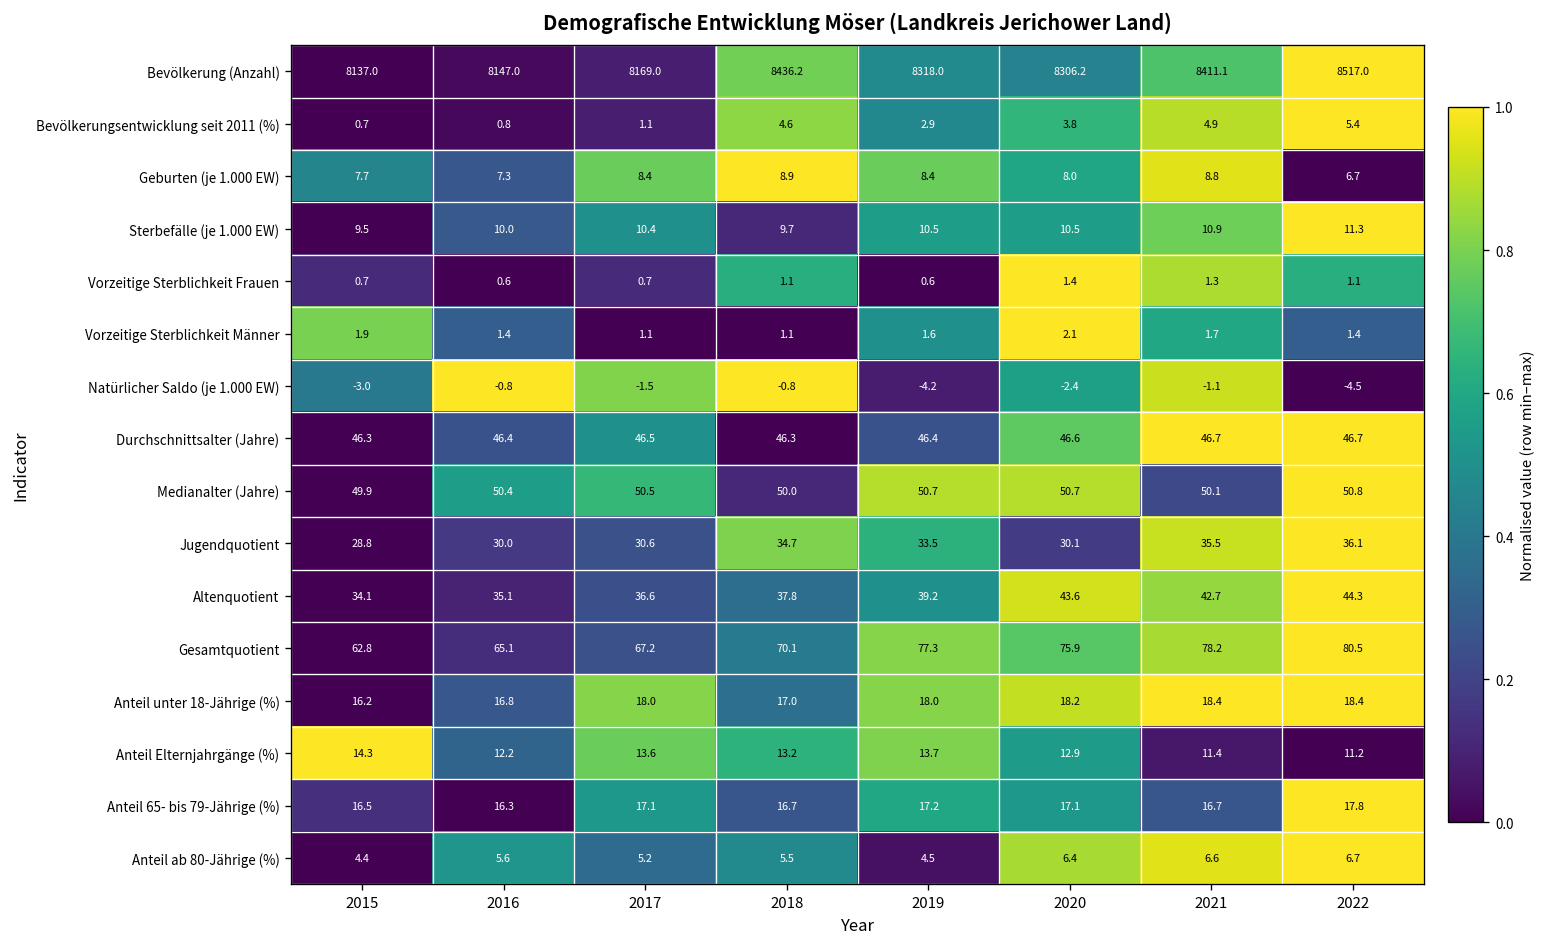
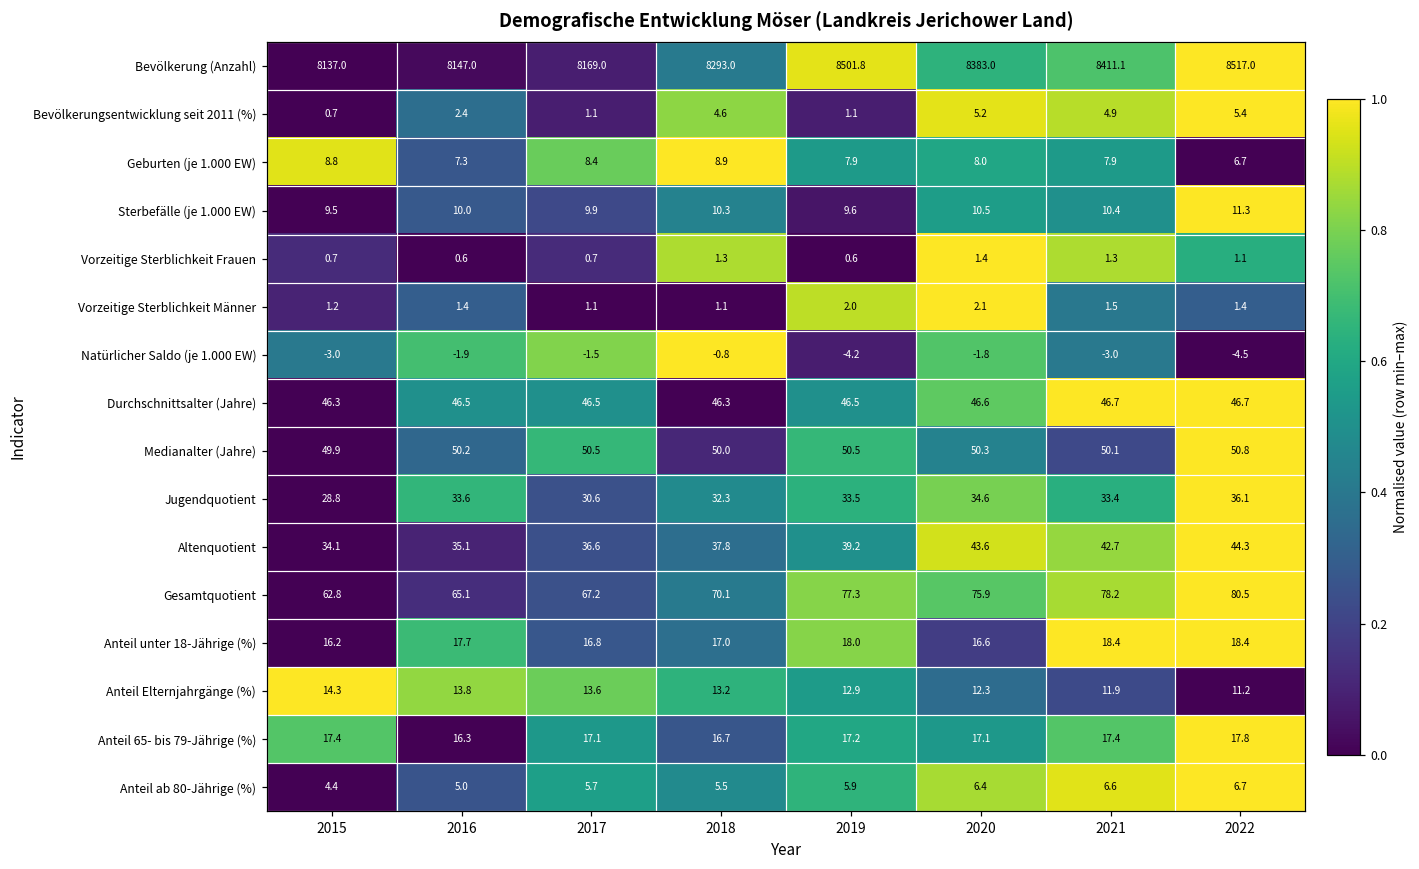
Bevölkerung (Anzahl), 2018: 8436.2 -> 8293.0
Bevölkerung (Anzahl), 2019: 8318.0 -> 8501.8
Bevölkerung (Anzahl), 2020: 8306.2 -> 8383.0
Bevölkerungsentwicklung seit 2011 (%), 2016: 0.8 -> 2.4
Bevölkerungsentwicklung seit 2011 (%), 2019: 2.9 -> 1.1
Bevölkerungsentwicklung seit 2011 (%), 2020: 3.8 -> 5.2
Geburten (je 1.000 EW), 2015: 7.7 -> 8.8
Geburten (je 1.000 EW), 2019: 8.4 -> 7.9
Geburten (je 1.000 EW), 2021: 8.8 -> 7.9
Sterbefälle (je 1.000 EW), 2017: 10.4 -> 9.9
Sterbefälle (je 1.000 EW), 2018: 9.7 -> 10.3
Sterbefälle (je 1.000 EW), 2019: 10.5 -> 9.6
Sterbefälle (je 1.000 EW), 2021: 10.9 -> 10.4
Vorzeitige Sterblichkeit Frauen, 2018: 1.1 -> 1.3
Vorzeitige Sterblichkeit Männer, 2015: 1.9 -> 1.2
Vorzeitige Sterblichkeit Männer, 2019: 1.6 -> 2.0
Vorzeitige Sterblichkeit Männer, 2021: 1.7 -> 1.5
Natürlicher Saldo (je 1.000 EW), 2016: -0.8 -> -1.9
Natürlicher Saldo (je 1.000 EW), 2020: -2.4 -> -1.8
Natürlicher Saldo (je 1.000 EW), 2021: -1.1 -> -3.0
Durchschnittsalter (Jahre), 2016: 46.4 -> 46.5
Durchschnittsalter (Jahre), 2019: 46.4 -> 46.5
Medianalter (Jahre), 2016: 50.4 -> 50.2
Medianalter (Jahre), 2019: 50.7 -> 50.5
Medianalter (Jahre), 2020: 50.7 -> 50.3
Jugendquotient, 2016: 30.0 -> 33.6
Jugendquotient, 2018: 34.7 -> 32.3
Jugendquotient, 2020: 30.1 -> 34.6
Jugendquotient, 2021: 35.5 -> 33.4
Anteil unter 18-Jährige (%), 2016: 16.8 -> 17.7
Anteil unter 18-Jährige (%), 2017: 18.0 -> 16.8
Anteil unter 18-Jährige (%), 2020: 18.2 -> 16.6
Anteil Elternjahrgänge (%), 2016: 12.2 -> 13.8
Anteil Elternjahrgänge (%), 2019: 13.7 -> 12.9
Anteil Elternjahrgänge (%), 2020: 12.9 -> 12.3
Anteil Elternjahrgänge (%), 2021: 11.4 -> 11.9
Anteil 65- bis 79-Jährige (%), 2015: 16.5 -> 17.4
Anteil 65- bis 79-Jährige (%), 2021: 16.7 -> 17.4
Anteil ab 80-Jährige (%), 2016: 5.6 -> 5.0
Anteil ab 80-Jährige (%), 2017: 5.2 -> 5.7
Anteil ab 80-Jährige (%), 2019: 4.5 -> 5.9
